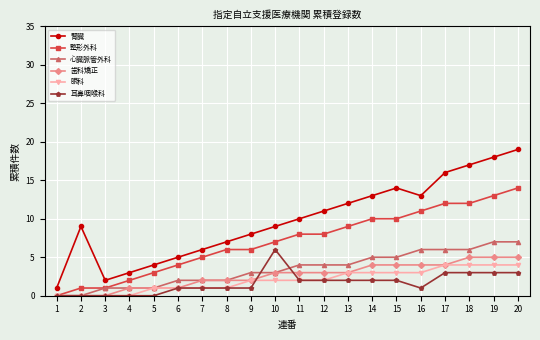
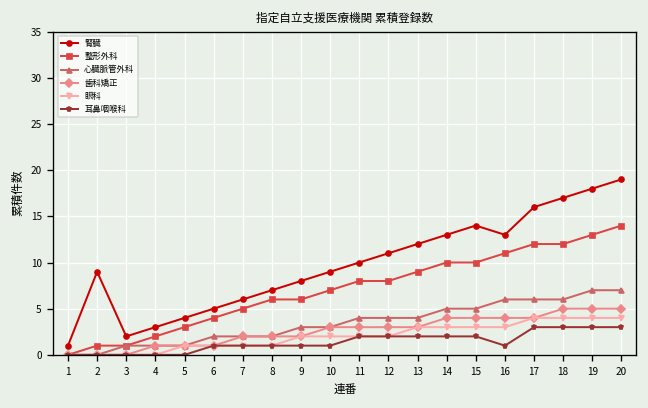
耳鼻咽喉科, 10: 6 -> 1
